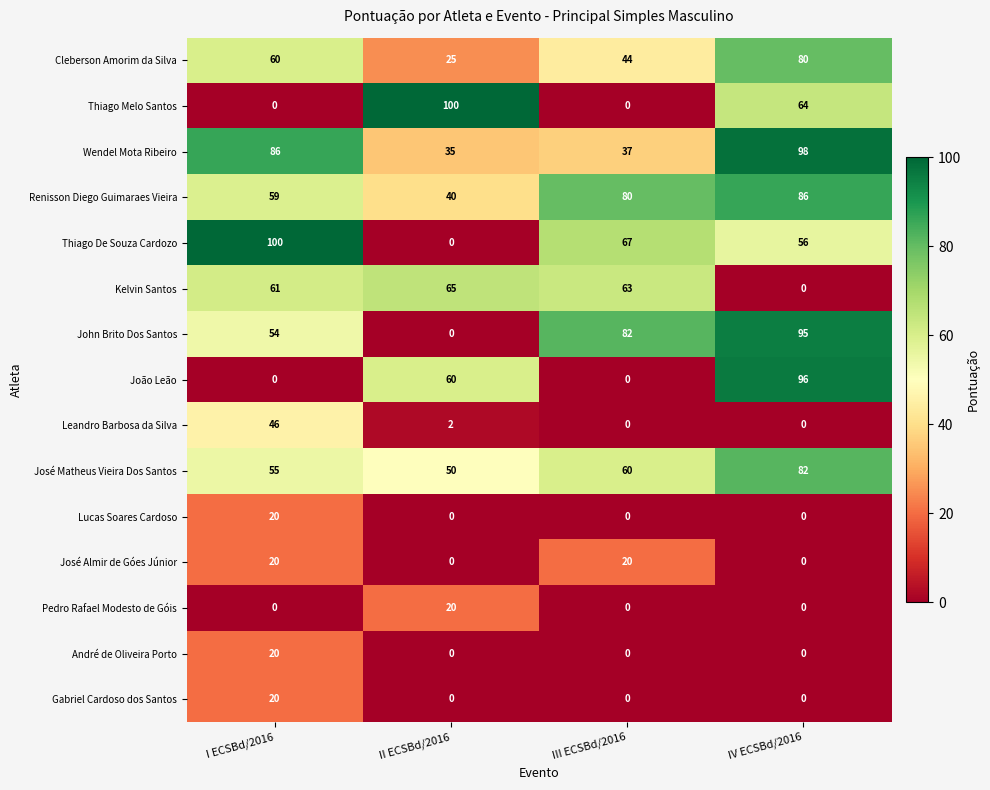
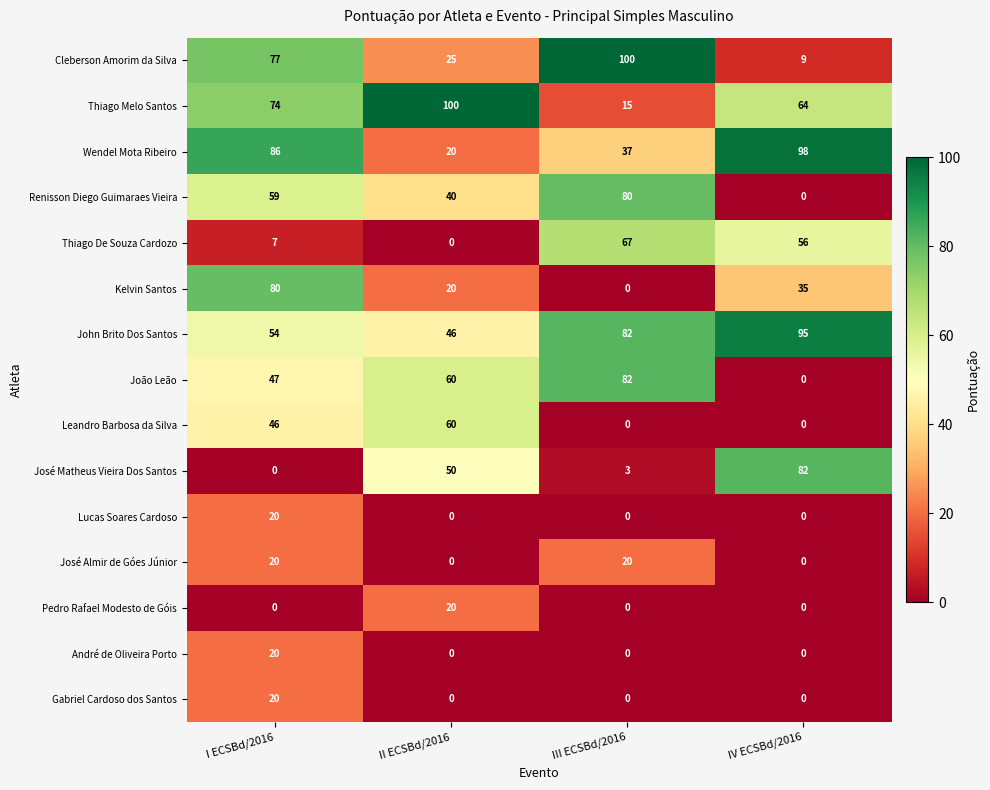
Cleberson Amorim da Silva, I ECSBd/2016: 60 -> 77
Cleberson Amorim da Silva, III ECSBd/2016: 44 -> 100
Cleberson Amorim da Silva, IV ECSBd/2016: 80 -> 9
Thiago Melo Santos, I ECSBd/2016: 0 -> 74
Thiago Melo Santos, III ECSBd/2016: 0 -> 15
Wendel Mota Ribeiro, II ECSBd/2016: 35 -> 20
Renisson Diego Guimaraes Vieira, IV ECSBd/2016: 86 -> 0
Thiago De Souza Cardozo, I ECSBd/2016: 100 -> 7
Kelvin Santos, I ECSBd/2016: 61 -> 80
Kelvin Santos, II ECSBd/2016: 65 -> 20
Kelvin Santos, III ECSBd/2016: 63 -> 0
Kelvin Santos, IV ECSBd/2016: 0 -> 35
John Brito Dos Santos, II ECSBd/2016: 0 -> 46
João Leão, I ECSBd/2016: 0 -> 47
João Leão, III ECSBd/2016: 0 -> 82
João Leão, IV ECSBd/2016: 96 -> 0
Leandro Barbosa da Silva, II ECSBd/2016: 2 -> 60
José Matheus Vieira Dos Santos, I ECSBd/2016: 55 -> 0
José Matheus Vieira Dos Santos, III ECSBd/2016: 60 -> 3
